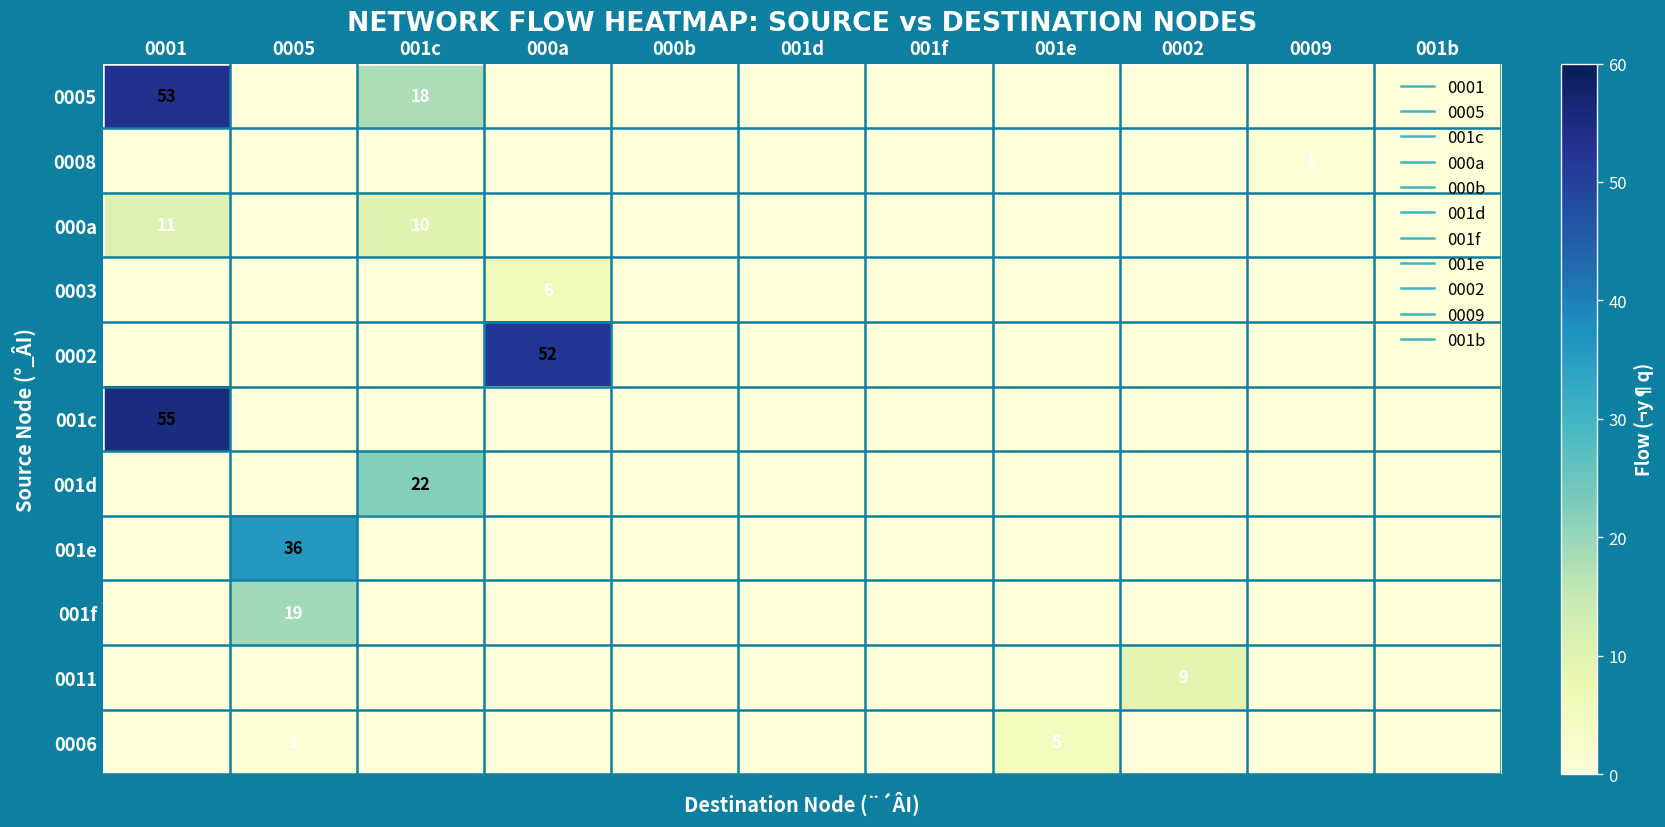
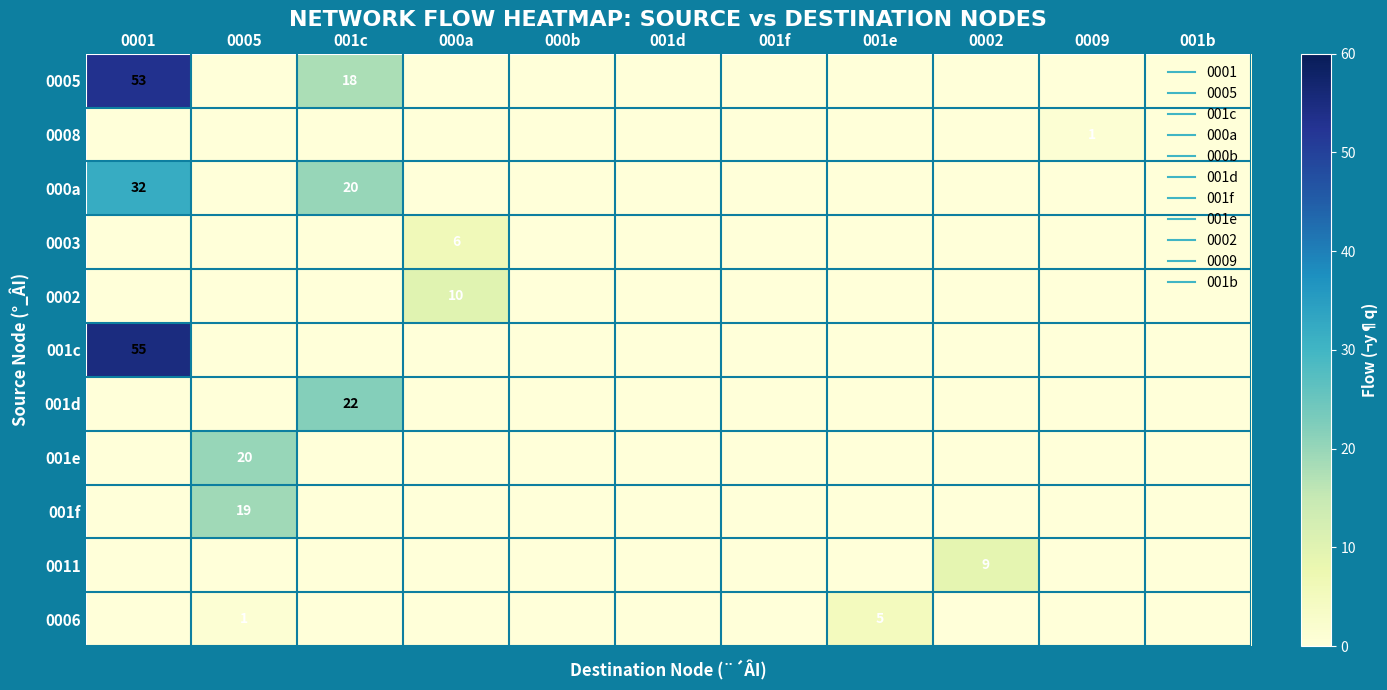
000a, 0001: 11 -> 32
000a, 001c: 10 -> 20
0002, 000a: 52 -> 10
001e, 0005: 36 -> 20
